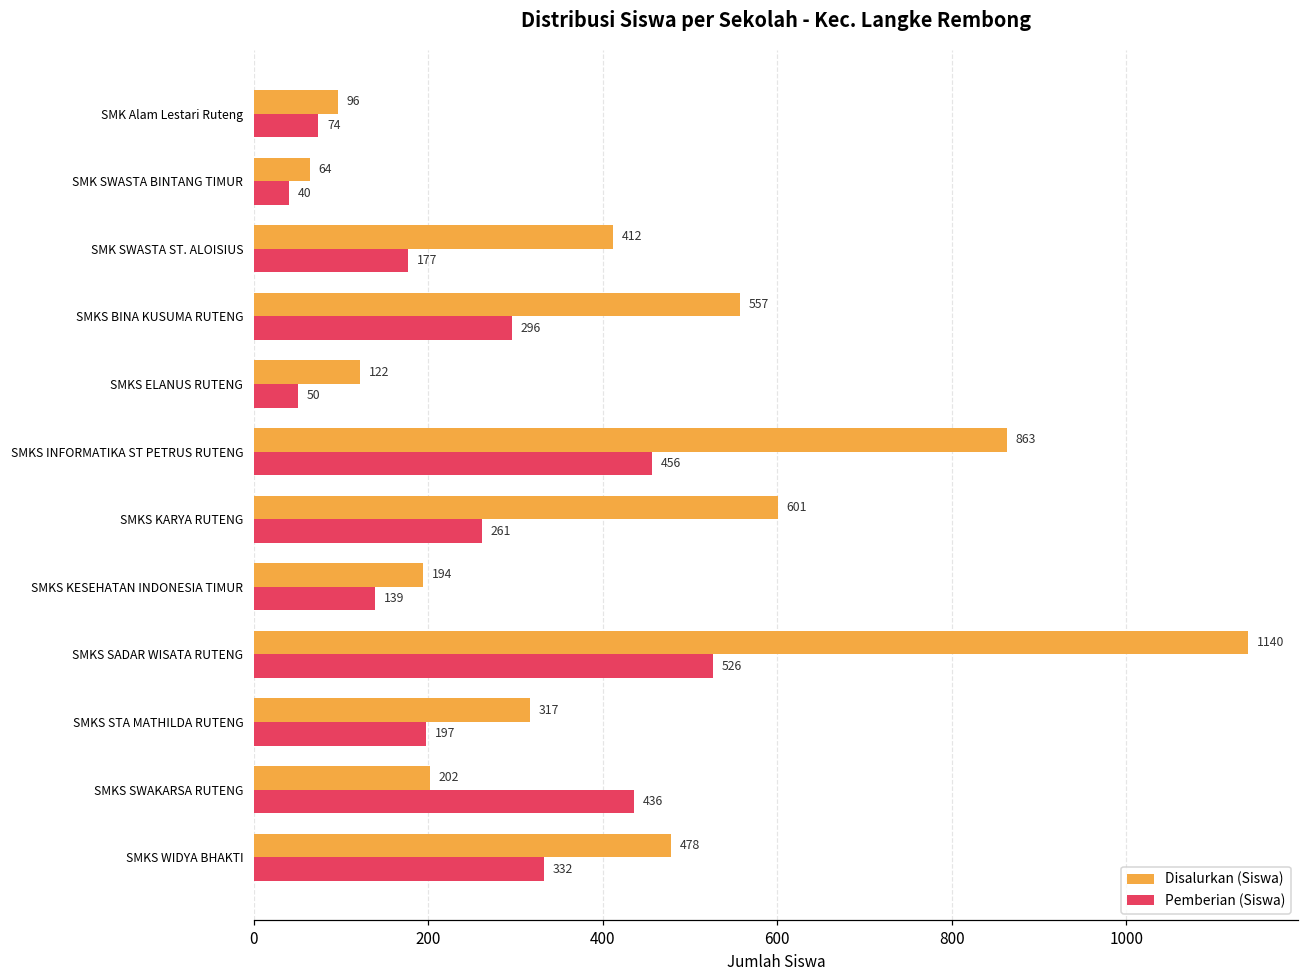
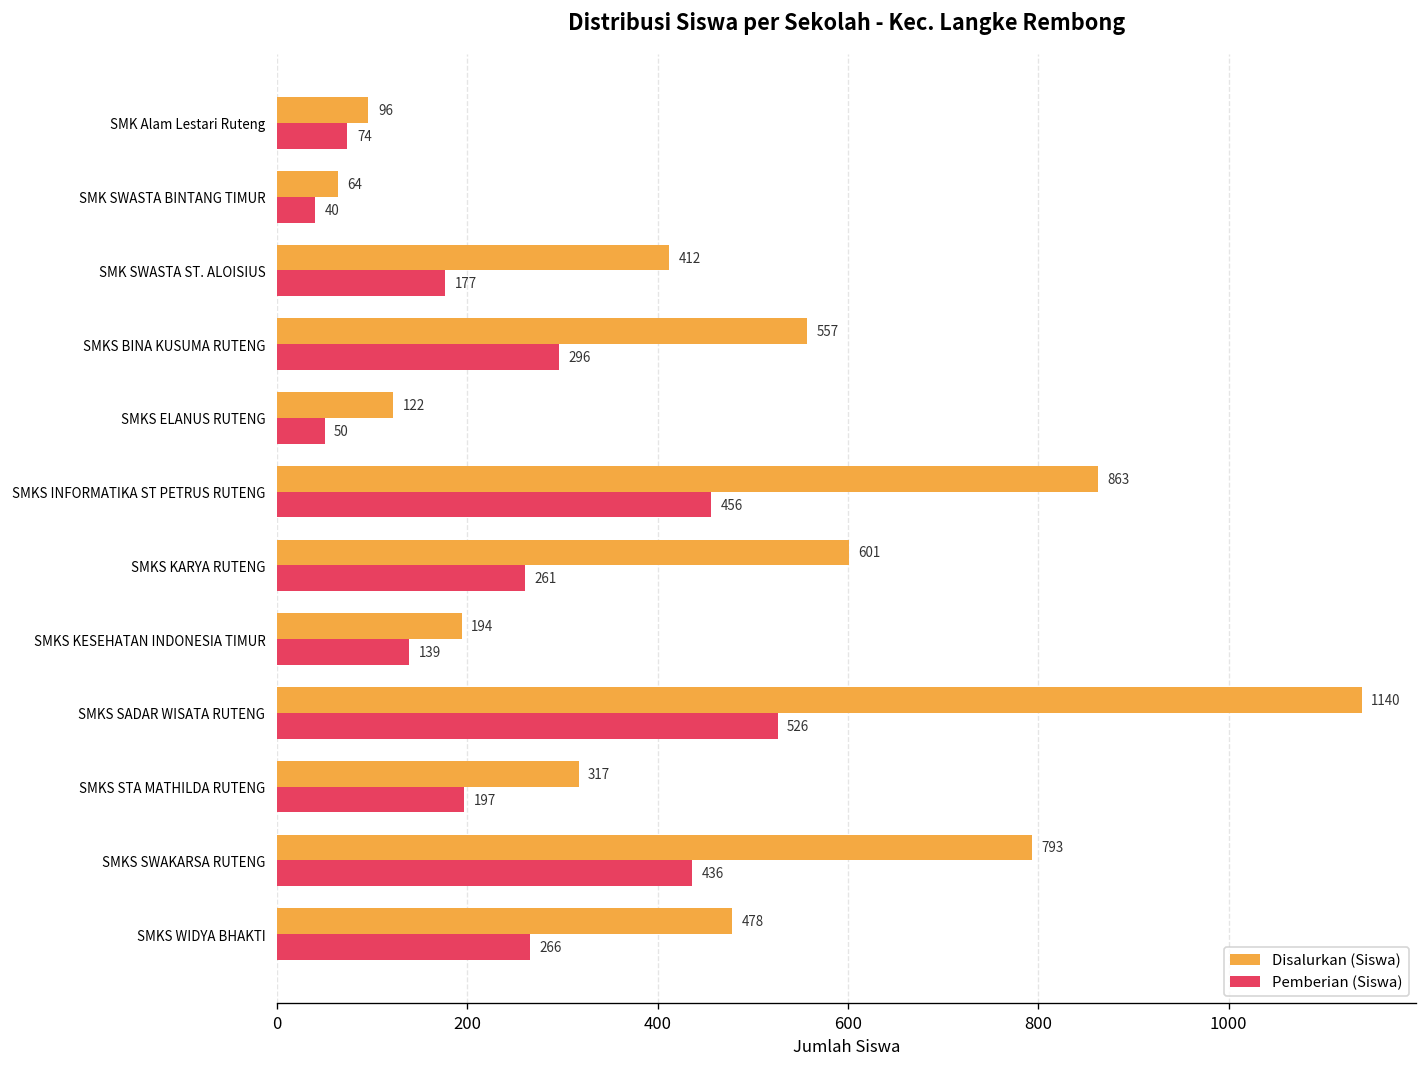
Disalurkan (Siswa), SMKS SWAKARSA RUTENG: 202 -> 793
Pemberian (Siswa), SMKS WIDYA BHAKTI: 332 -> 266
